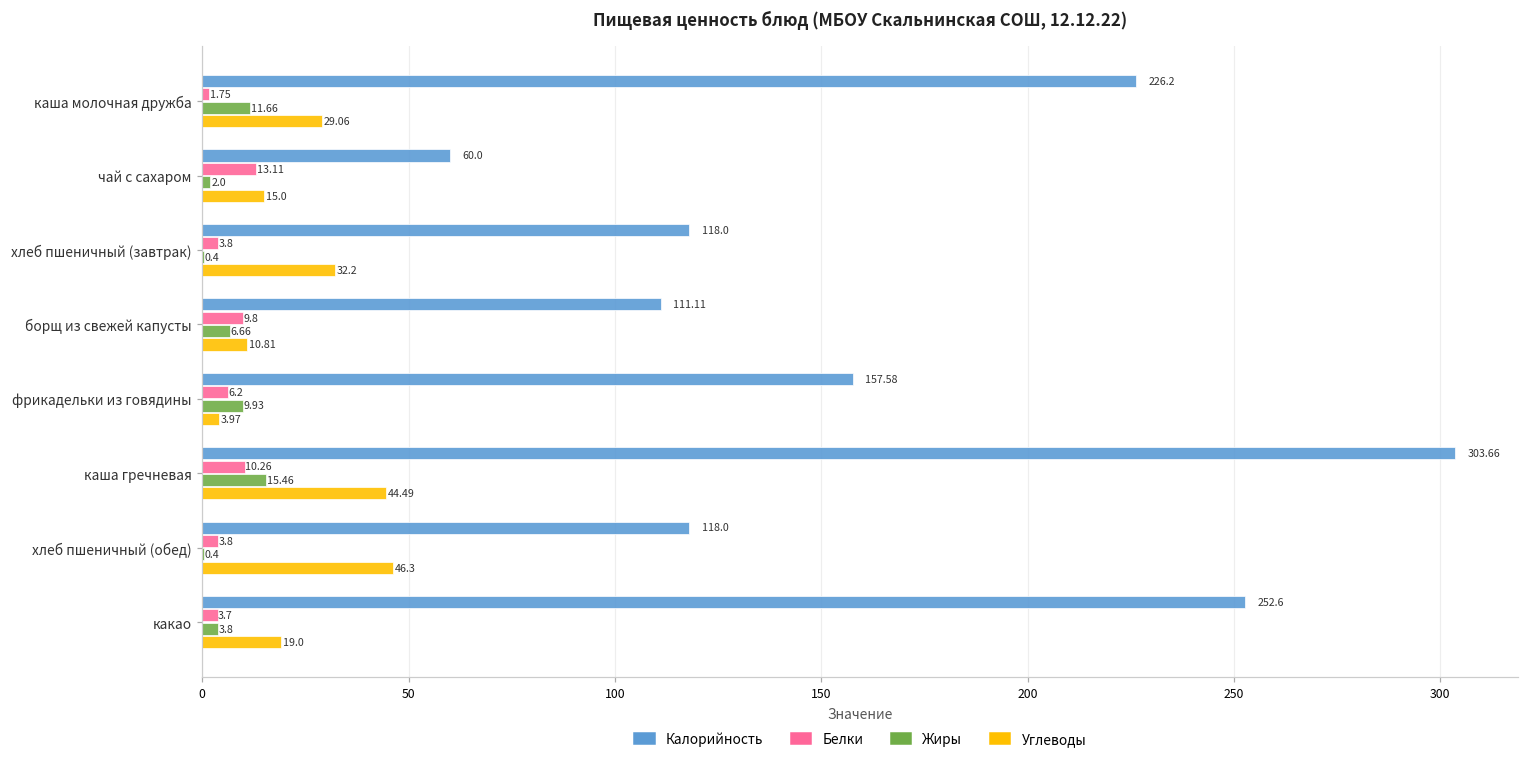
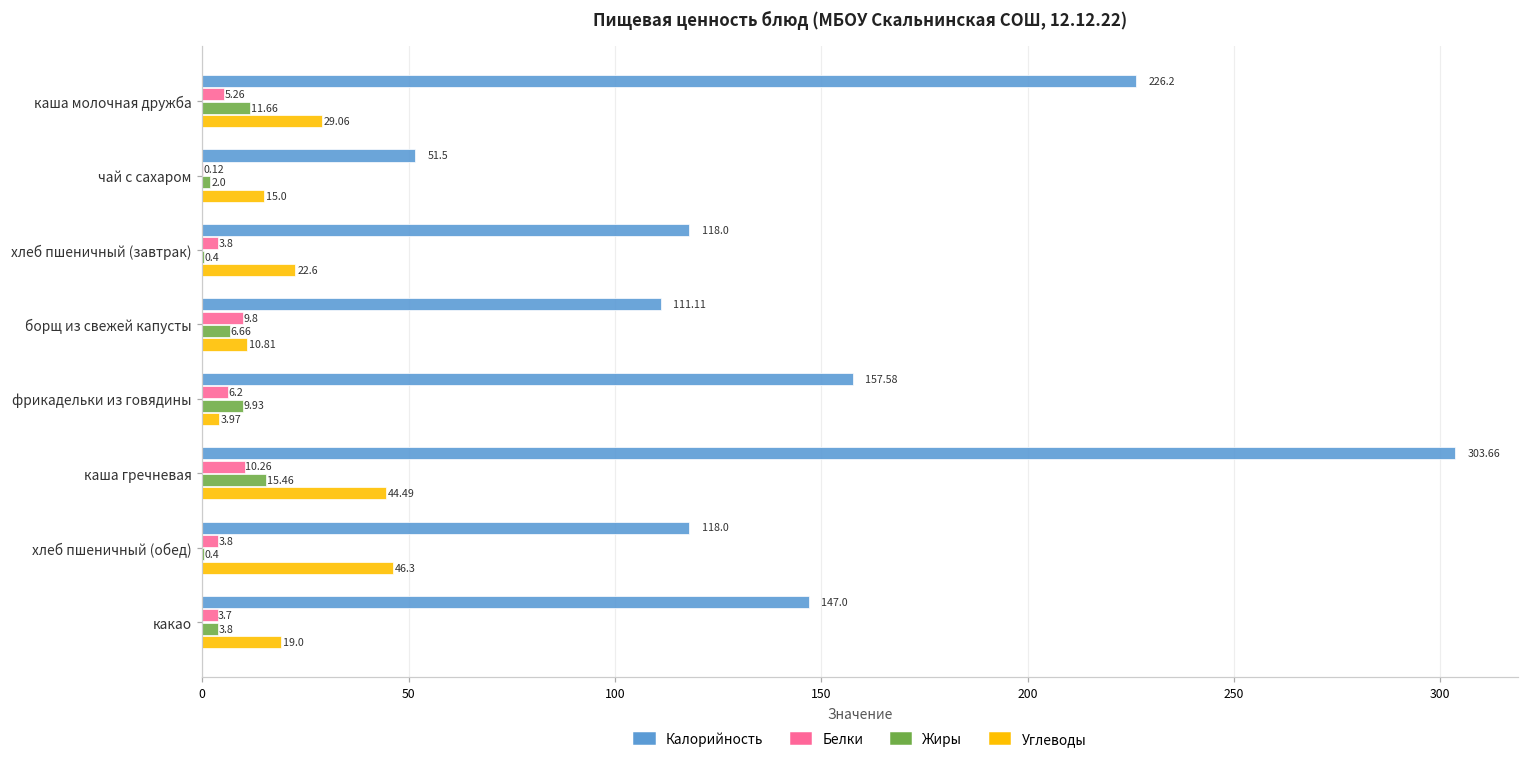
Белки, каша молочная дружба: 1.75 -> 5.26
Калорийность, чай с сахаром: 60.0 -> 51.5
Белки, чай с сахаром: 13.11 -> 0.12
Углеводы, хлеб пшеничный (завтрак): 32.2 -> 22.6
Калорийность, какао: 252.6 -> 147.0
